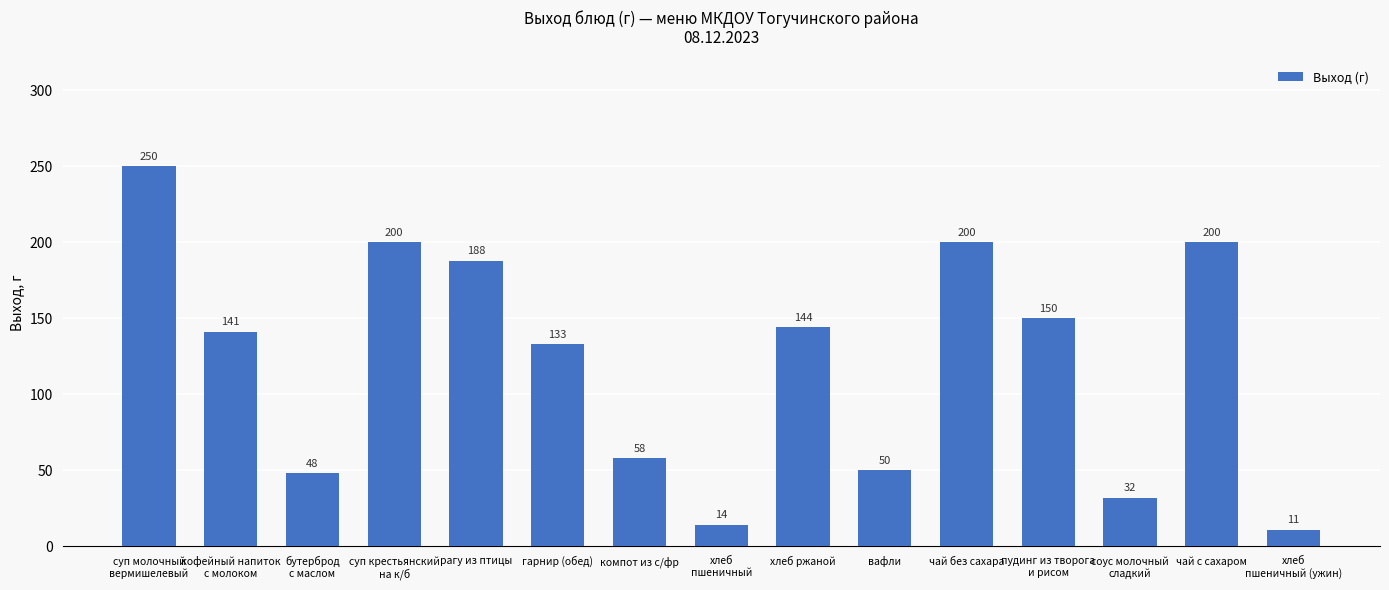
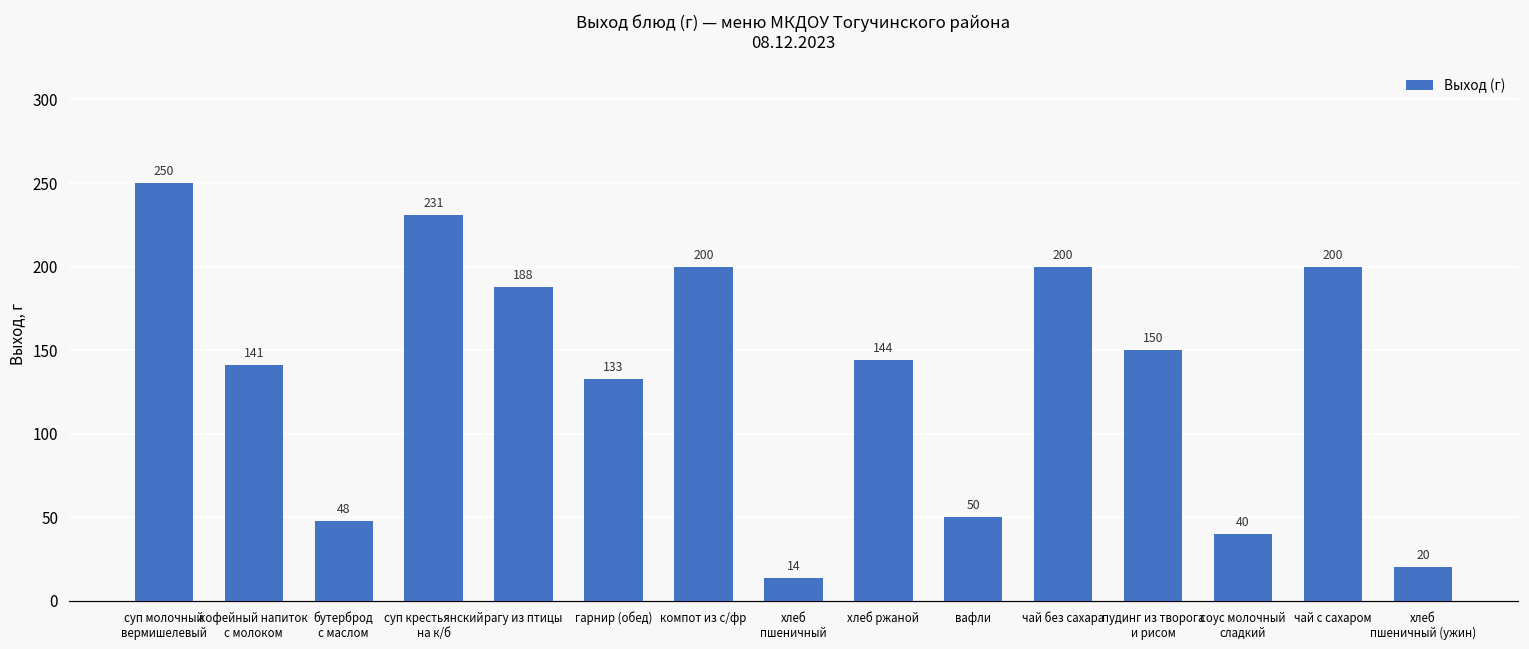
суп крестьянский на к/б: 200 -> 231
компот из с/фр: 58 -> 200
соус молочный сладкий: 32 -> 40
хлеб пшеничный (ужин): 11 -> 20
